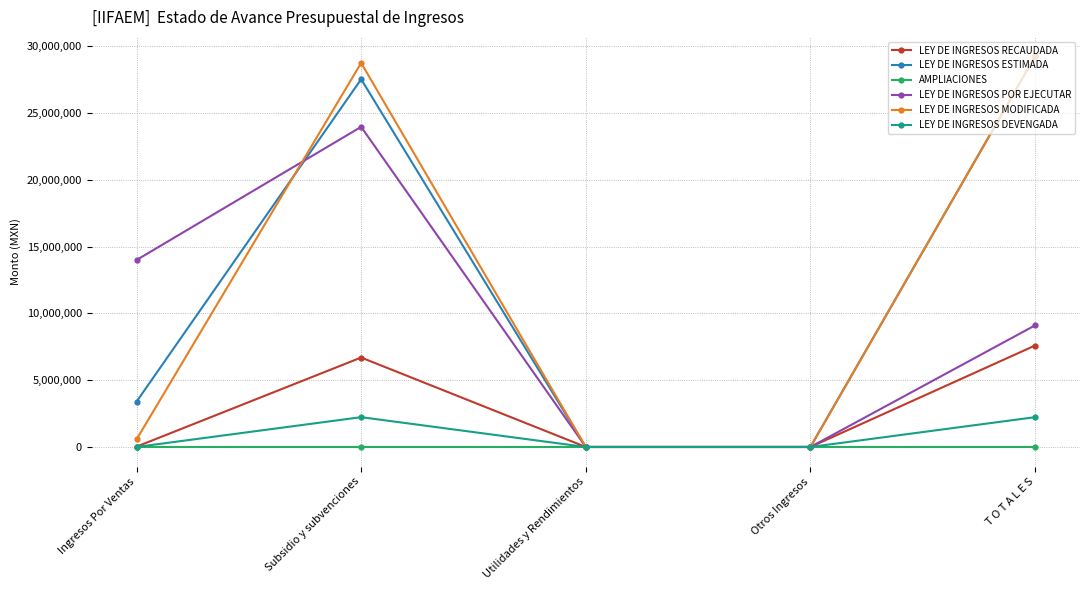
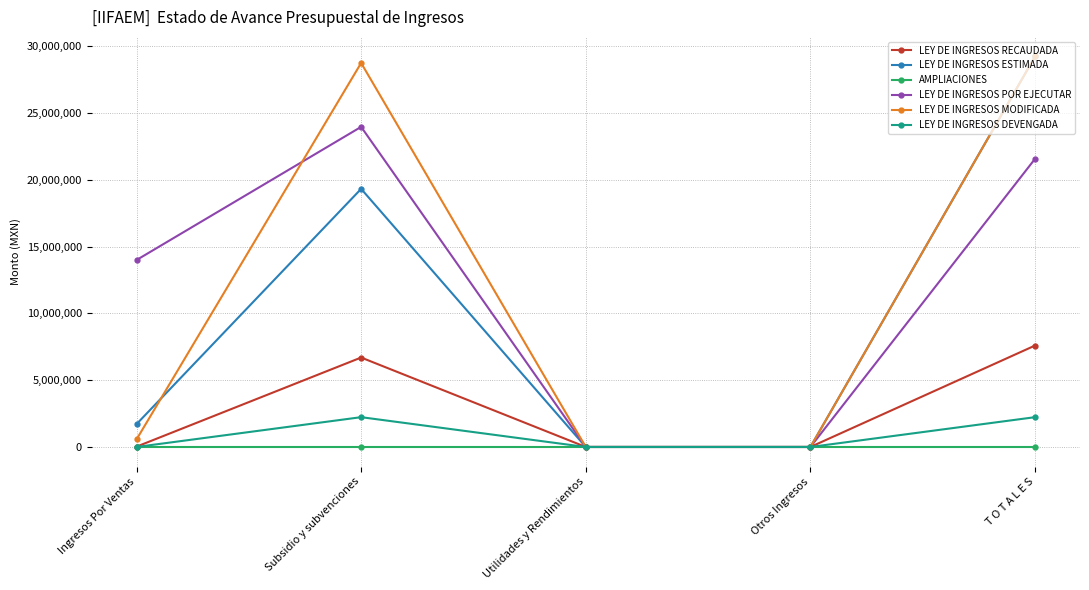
LEY DE INGRESOS ESTIMADA, Ingresos Por Ventas: 3,400,000 -> 1,700,000
LEY DE INGRESOS ESTIMADA, Subsidio y subvenciones: 27,500,000 -> 19,300,000
LEY DE INGRESOS POR EJECUTAR, T O T A L E S: 9,100,000 -> 21,600,000
